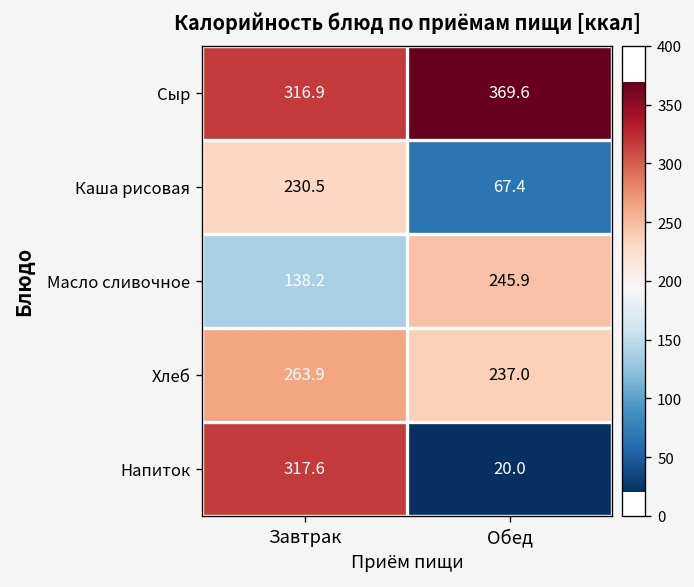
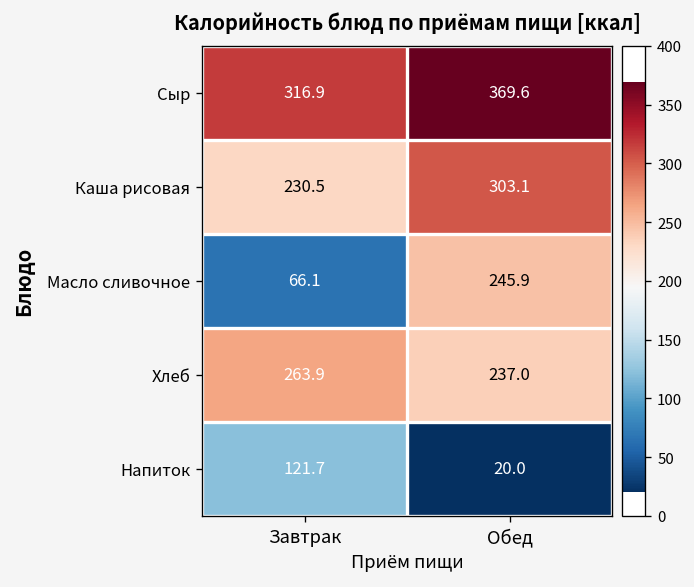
Каша рисовая, Обед: 67.4 -> 303.1
Масло сливочное, Завтрак: 138.2 -> 66.1
Напиток, Завтрак: 317.6 -> 121.7
